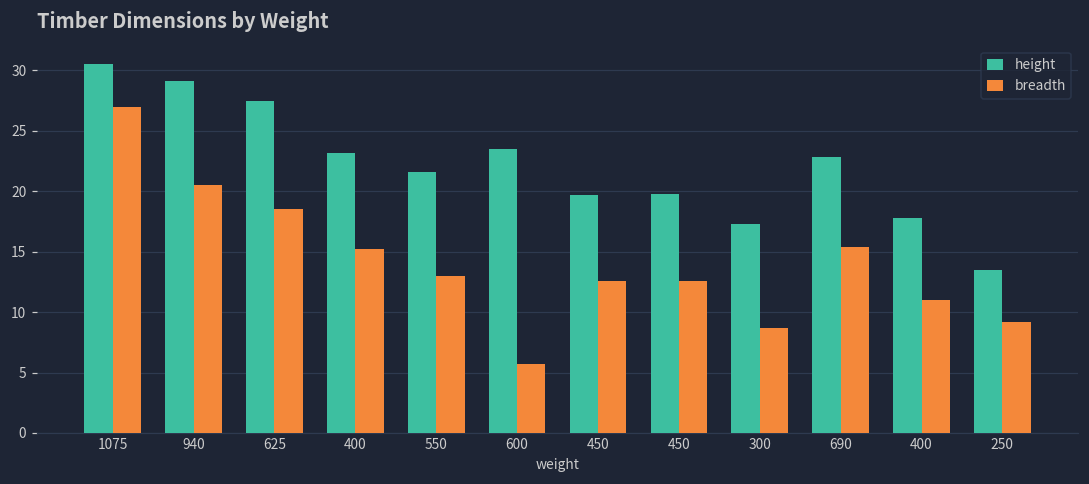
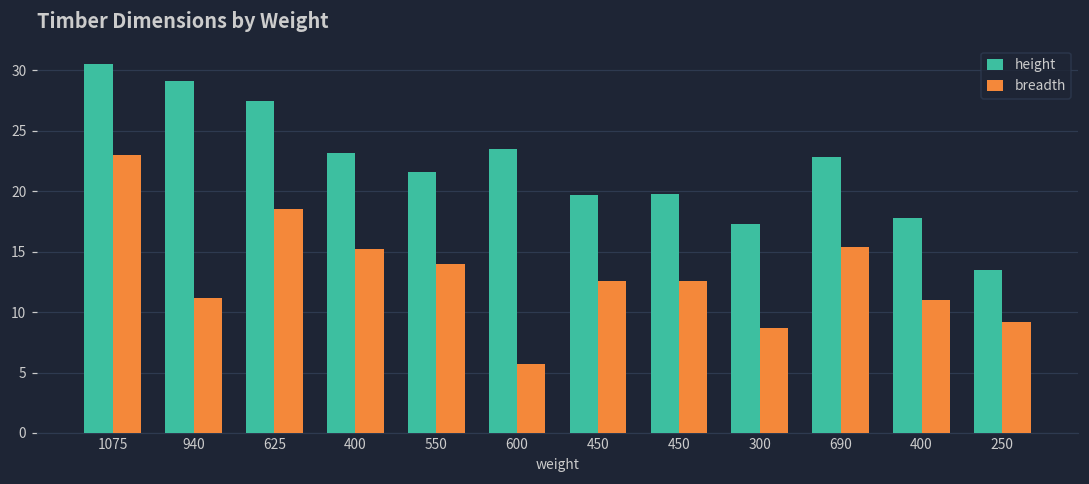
breadth, 1075: 27 -> 23
breadth, 940: 20.5 -> 11.2
breadth, 550: 13 -> 14
